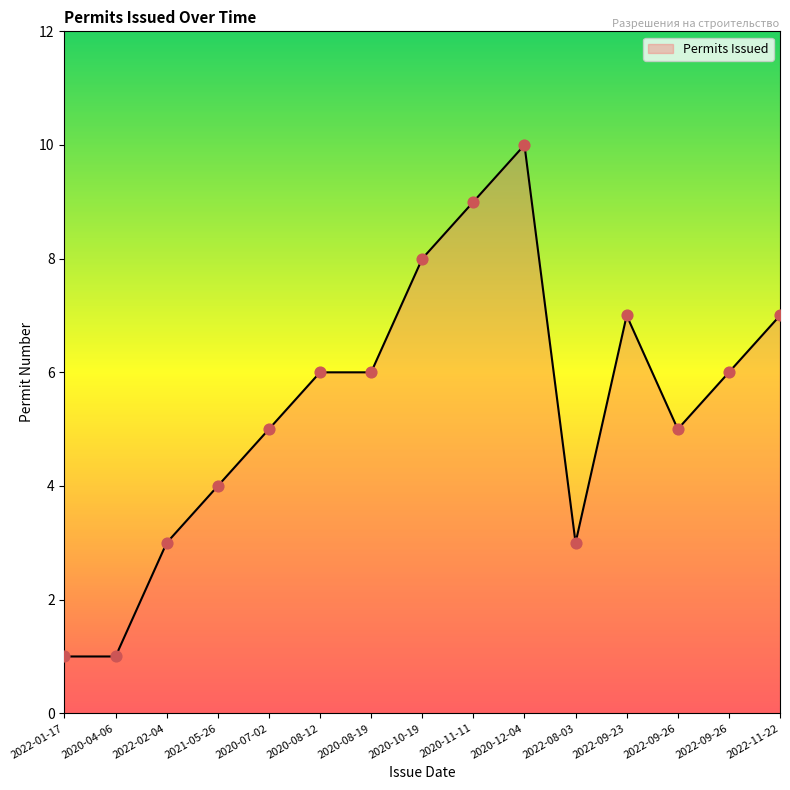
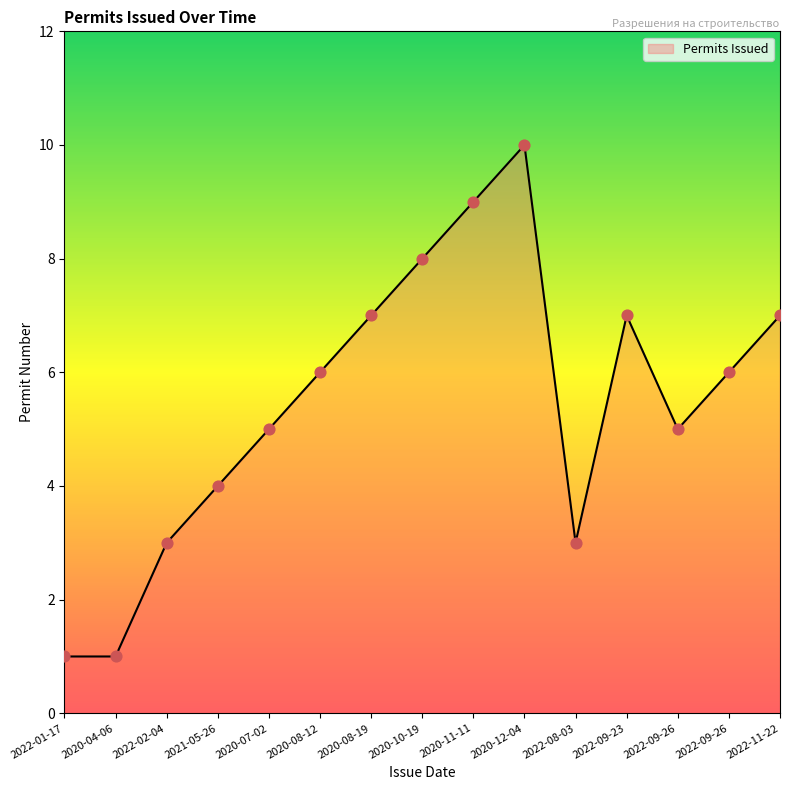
2020-08-19: 6 -> 7
